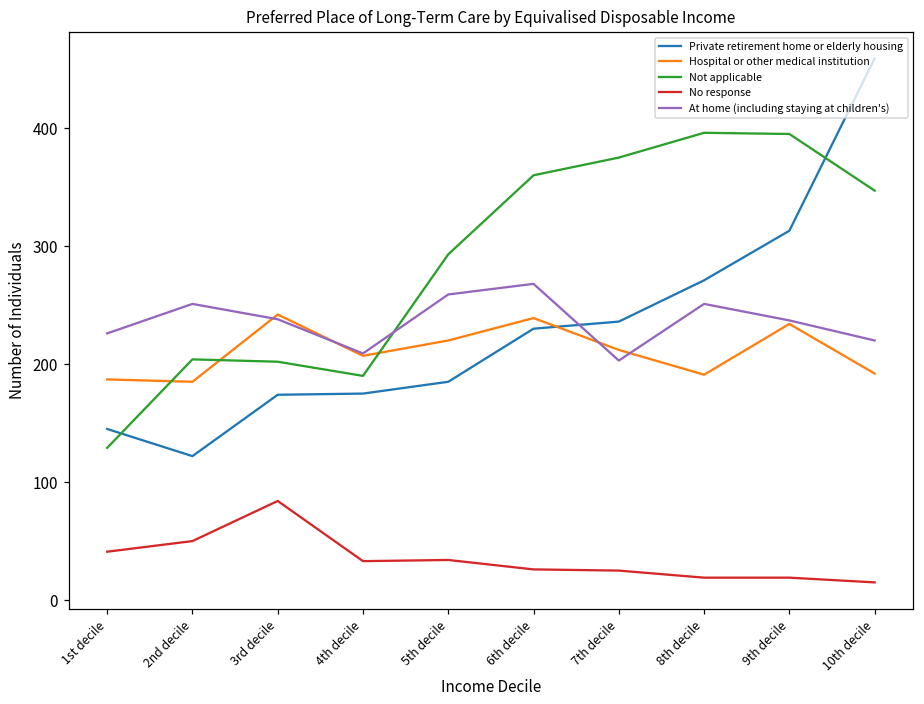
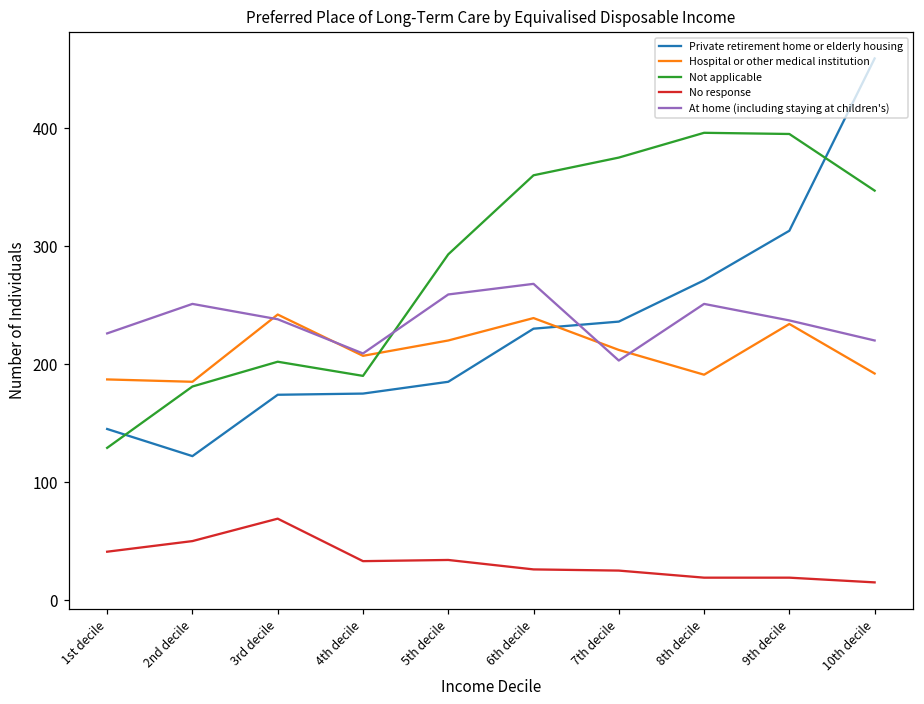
Not applicable, 2nd decile: 204 -> 181
No response, 3rd decile: 84 -> 69
